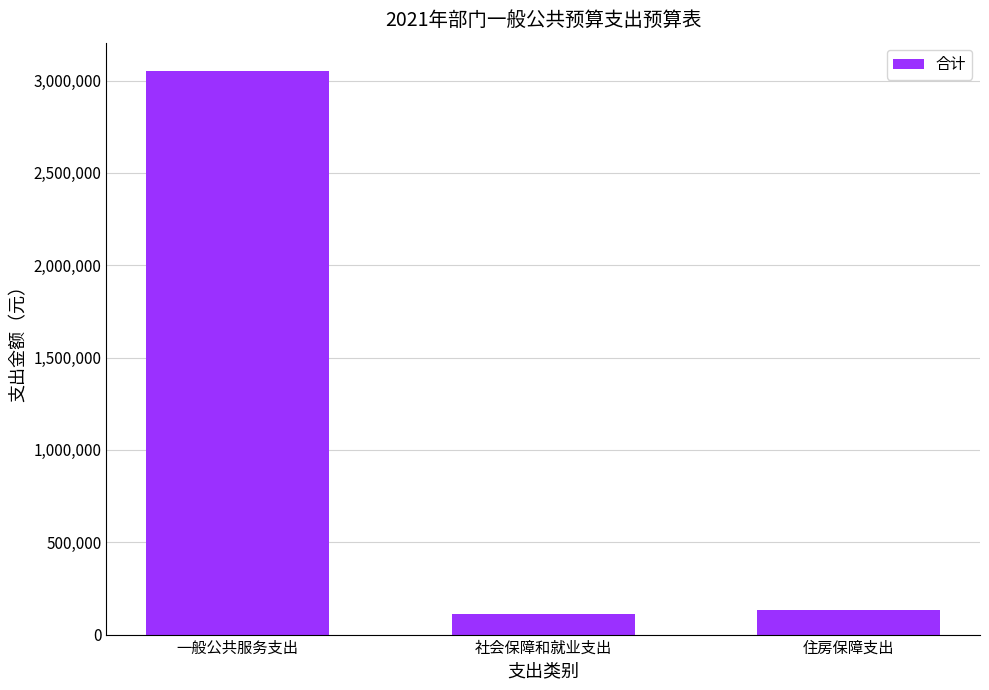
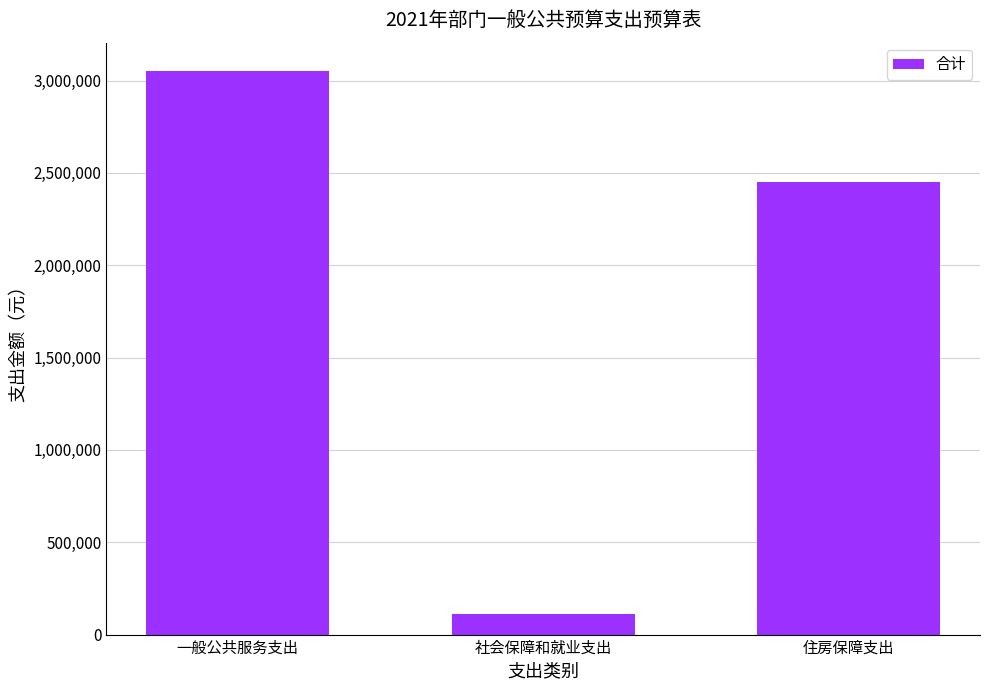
住房保障支出: 130,000 -> 2,450,000
